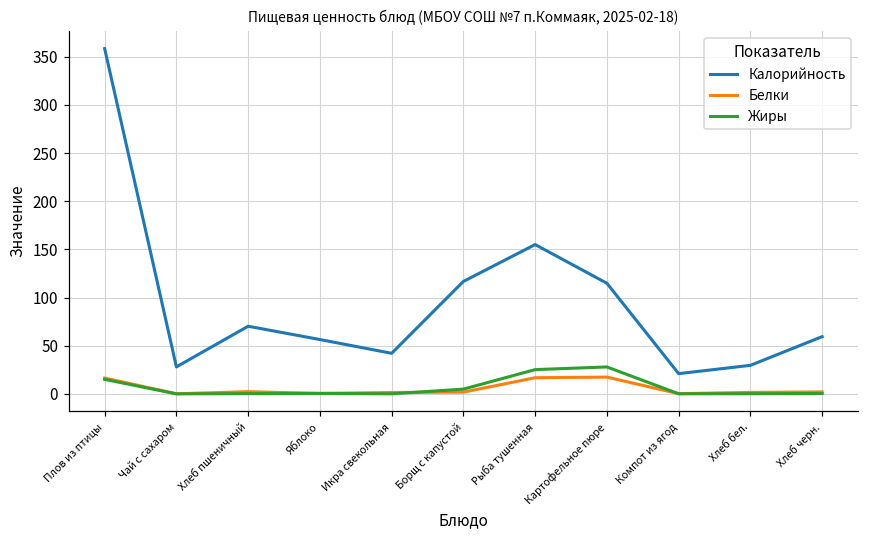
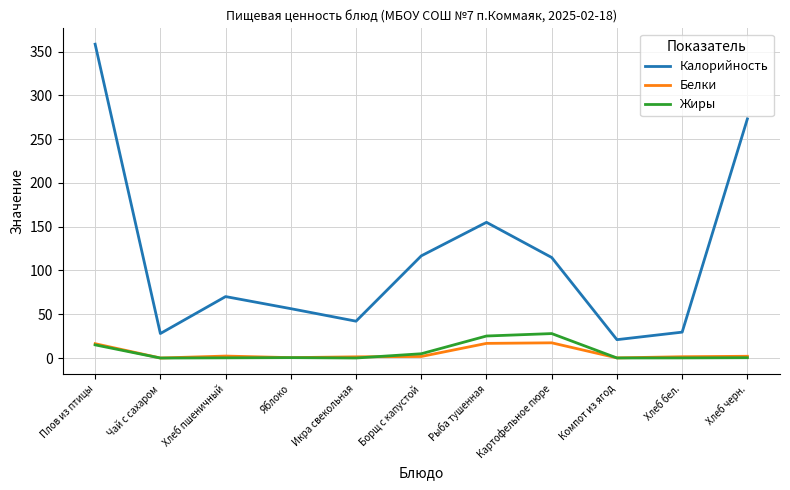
Калорийность, Хлеб черн.: 60 -> 270
